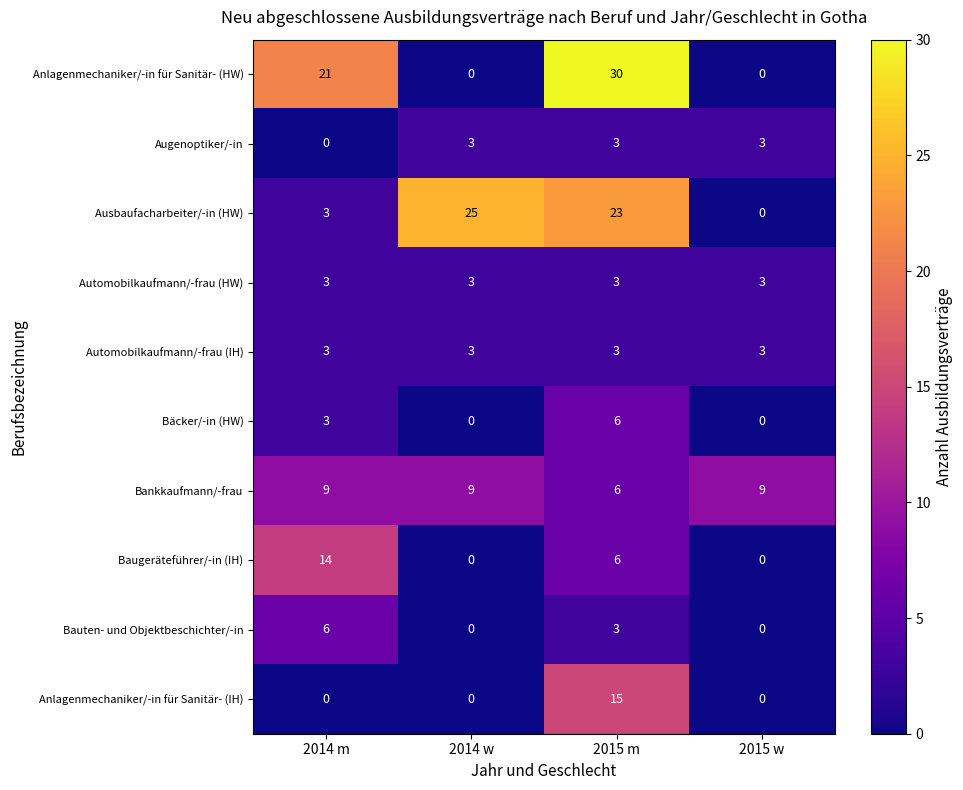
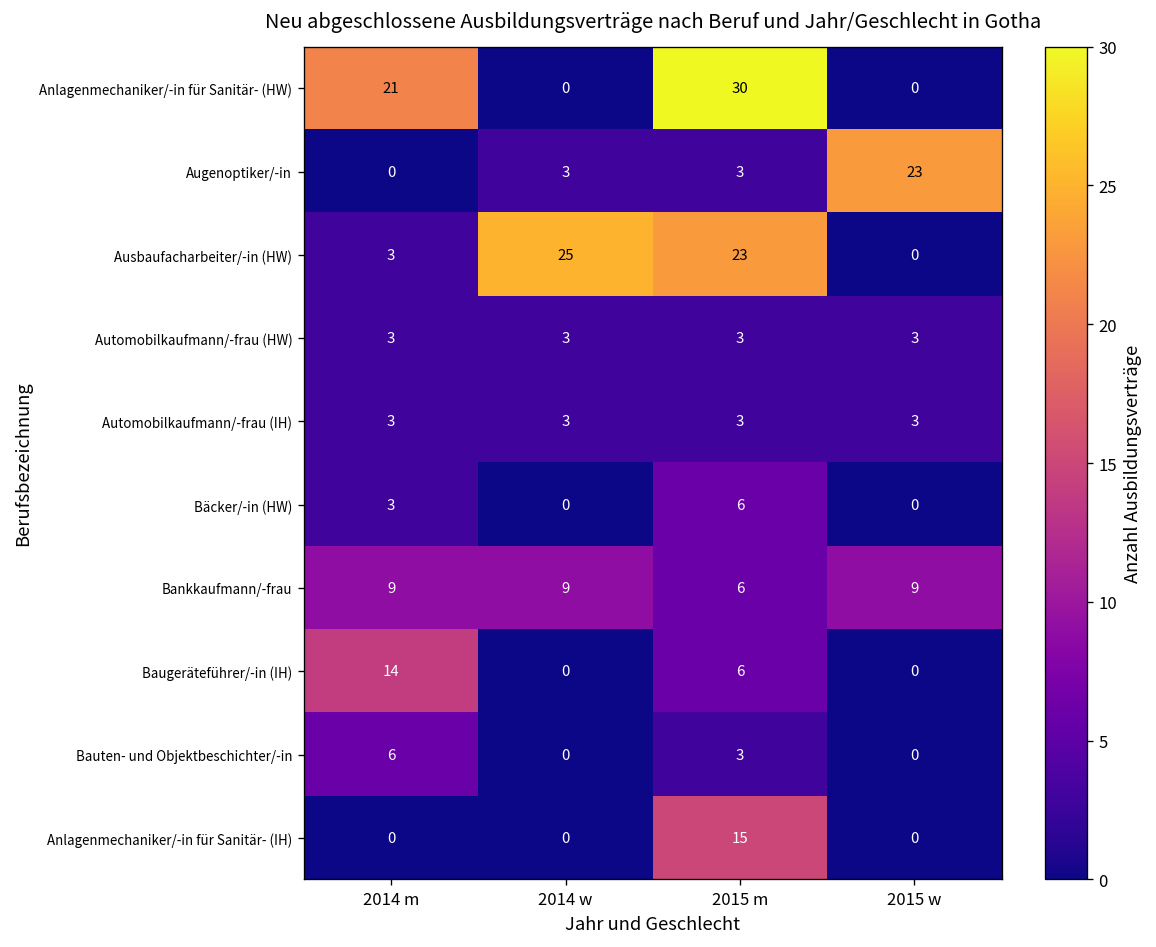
Augenoptiker/-in, 2015 w: 3 -> 23
